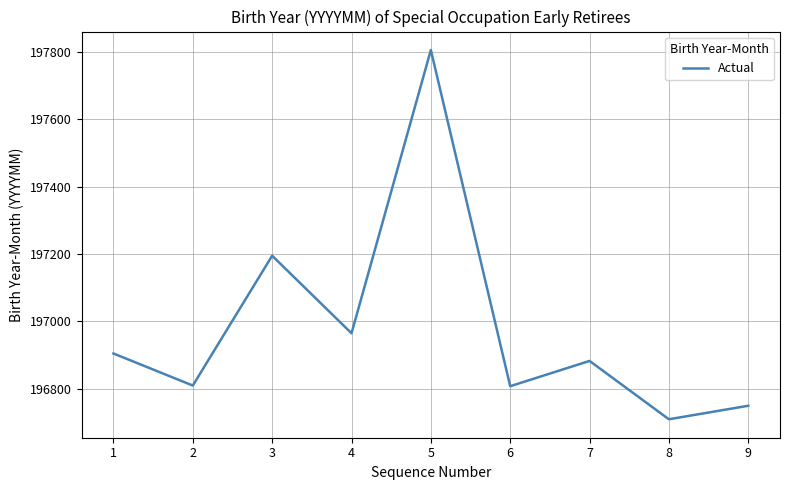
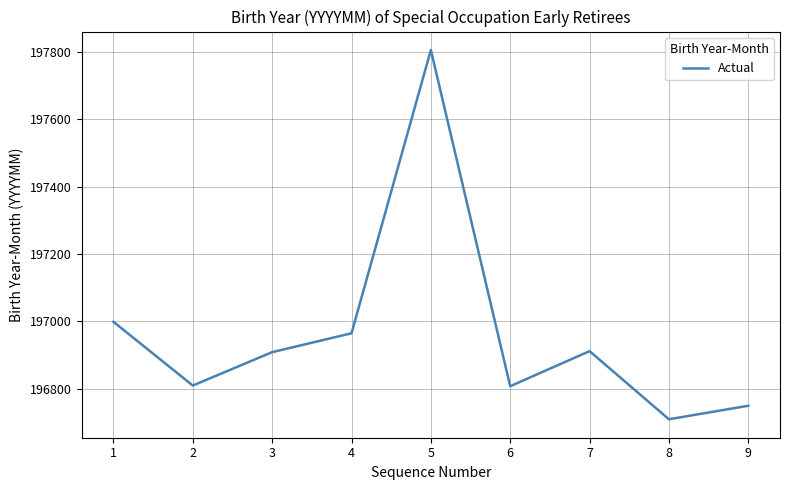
1: 196910 -> 197000
3: 197200 -> 196910
7: 196880 -> 196910
